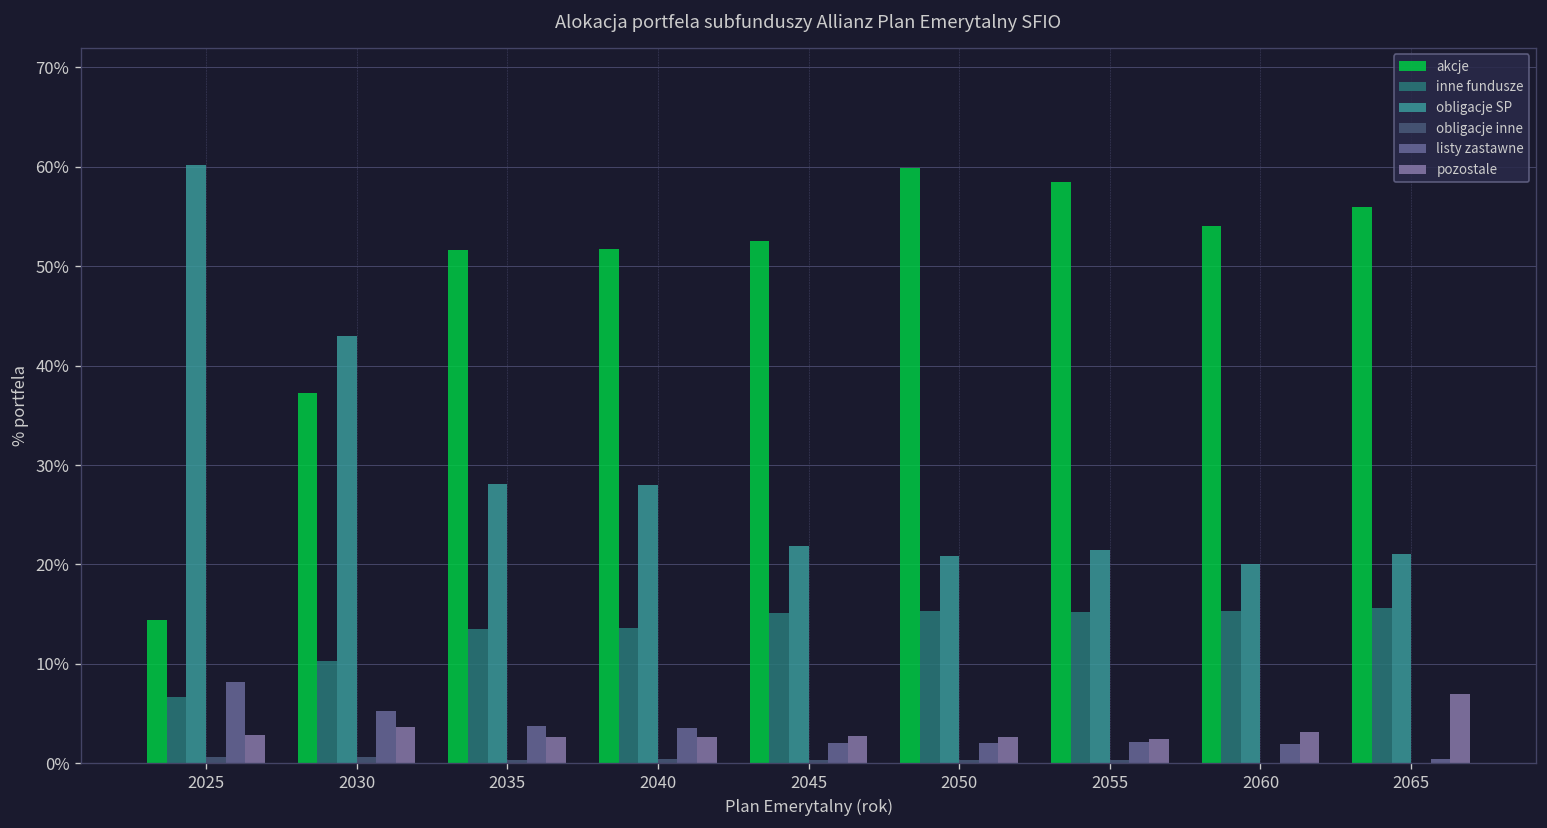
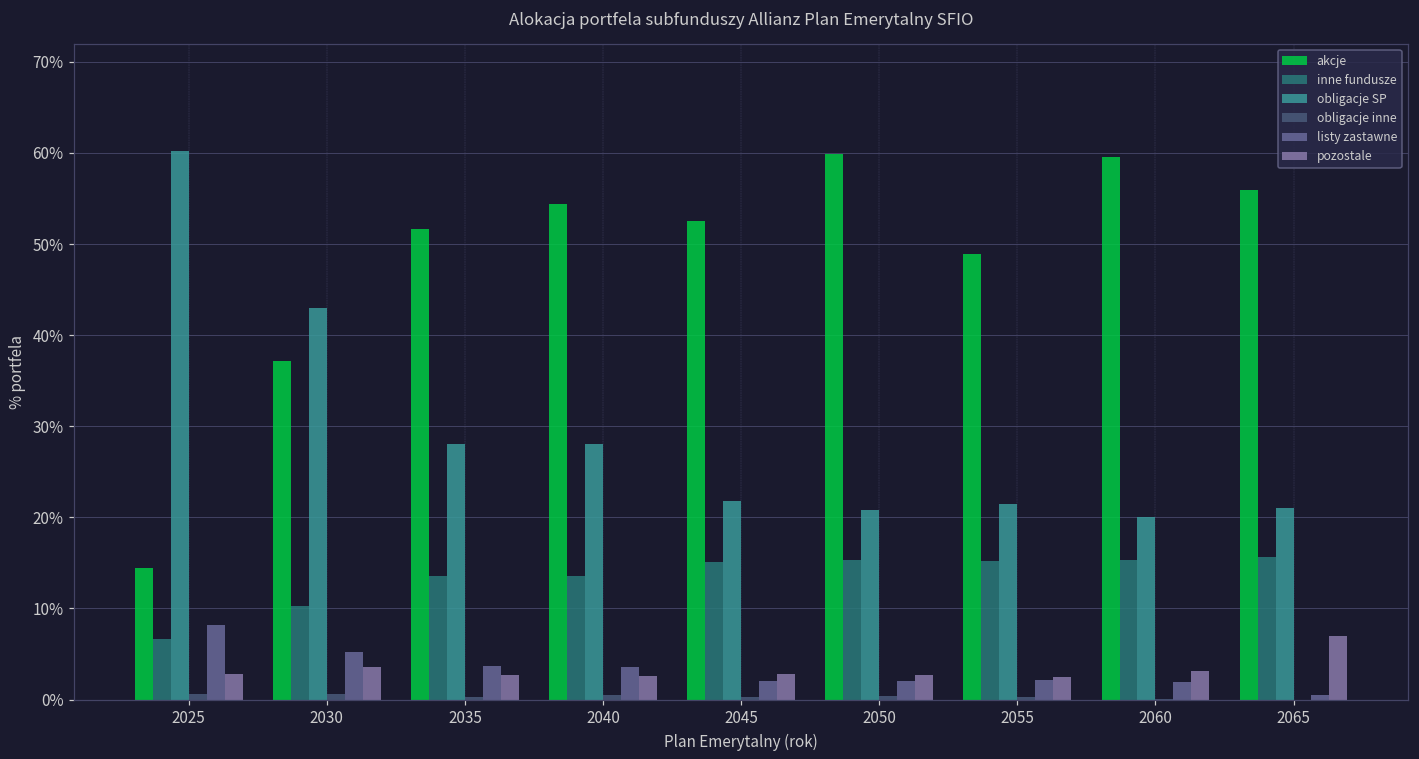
akcje, 2040: 52% -> 54%
akcje, 2055: 58% -> 49%
akcje, 2060: 54% -> 60%
